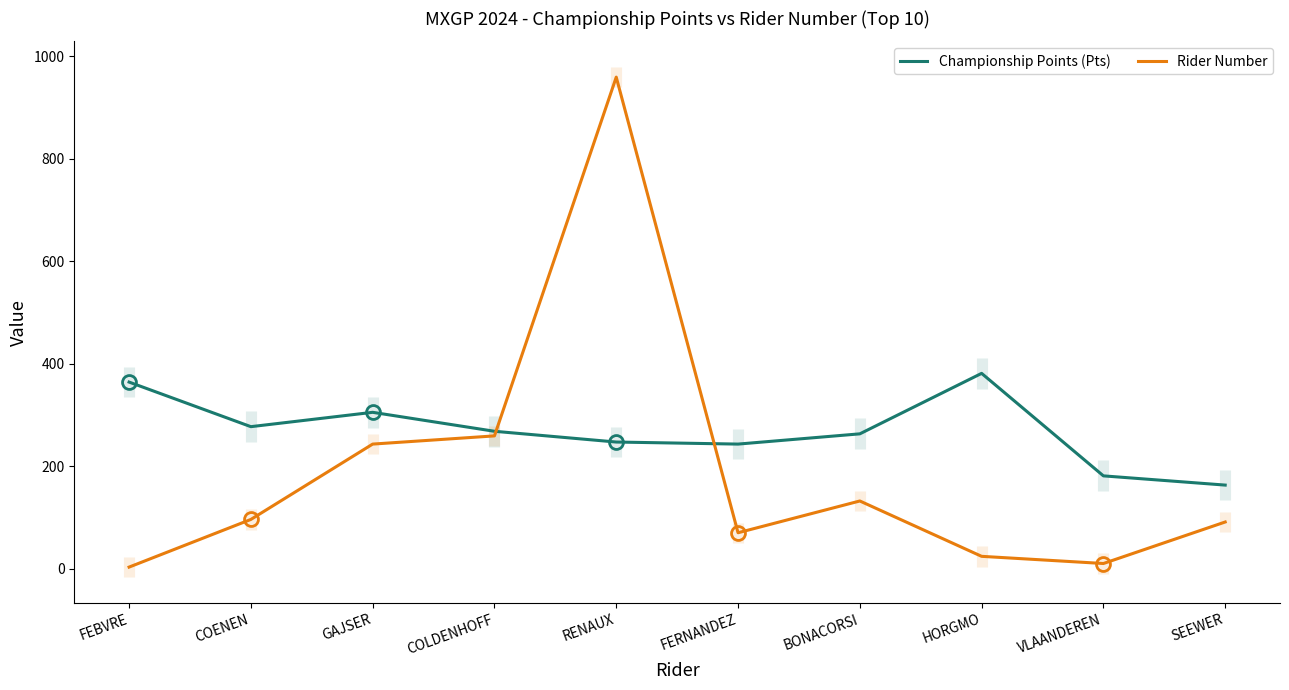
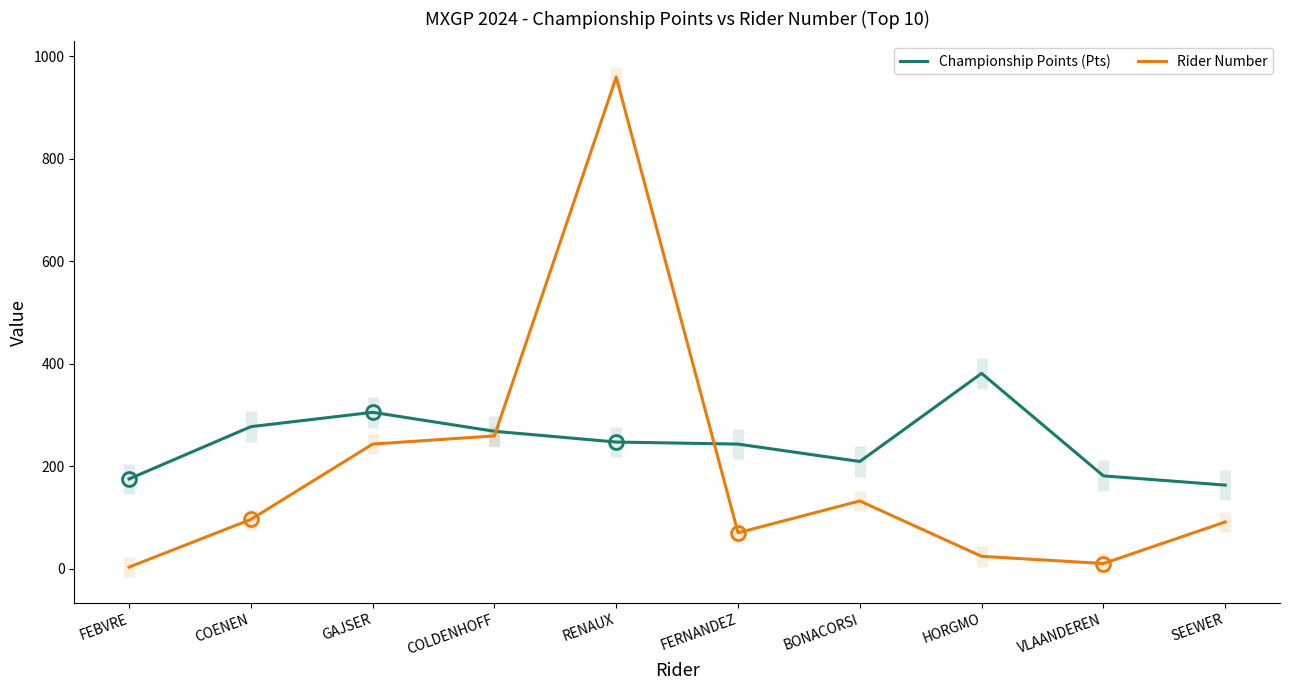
Championship Points (Pts), FEBVRE: 360 -> 180
Championship Points (Pts), BONACORSI: 260 -> 210
